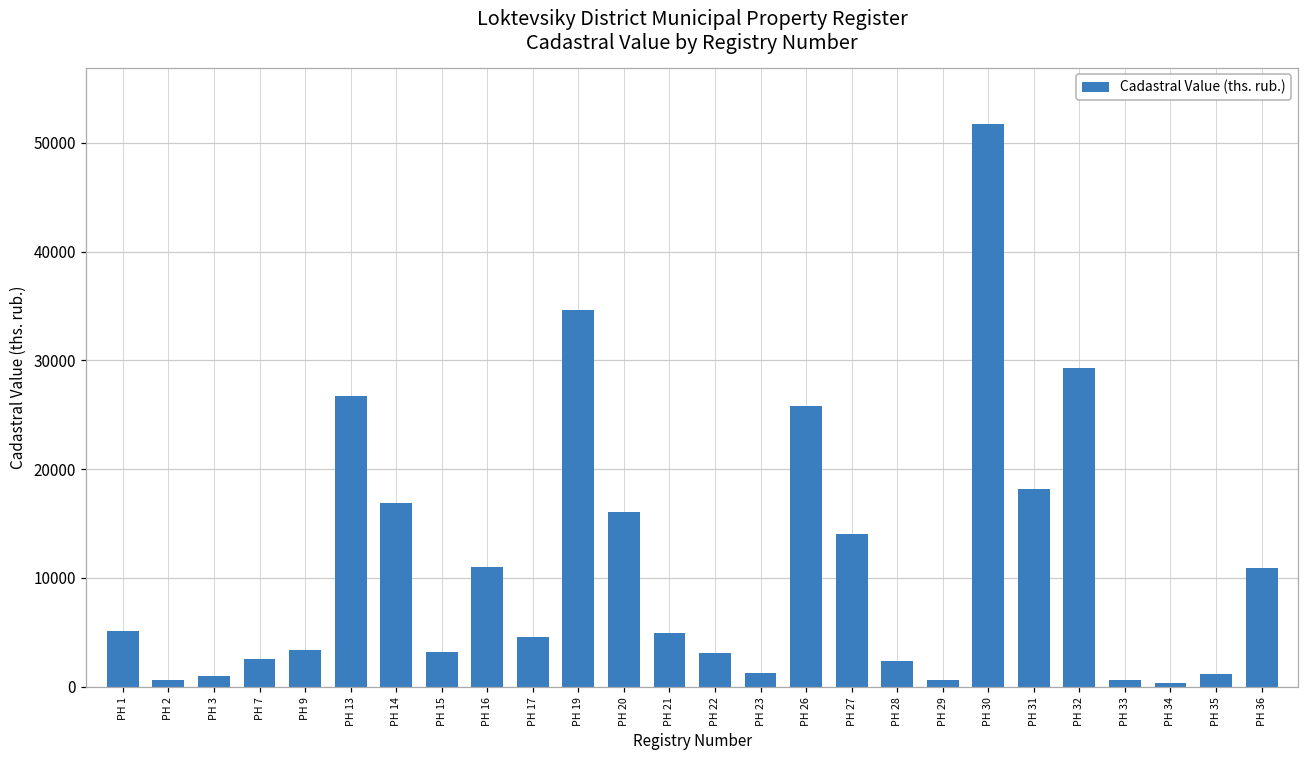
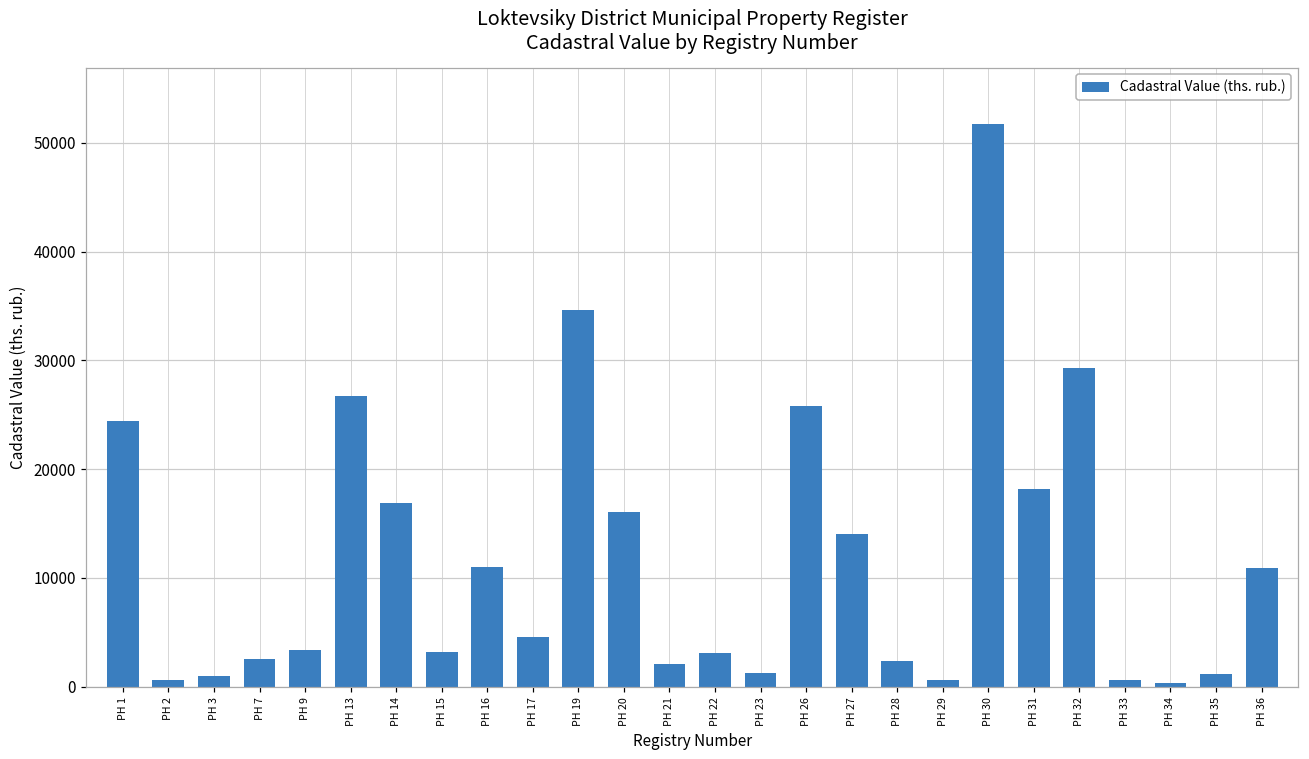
РН 1: 5000 -> 24000
РН 21: 5000 -> 2000
